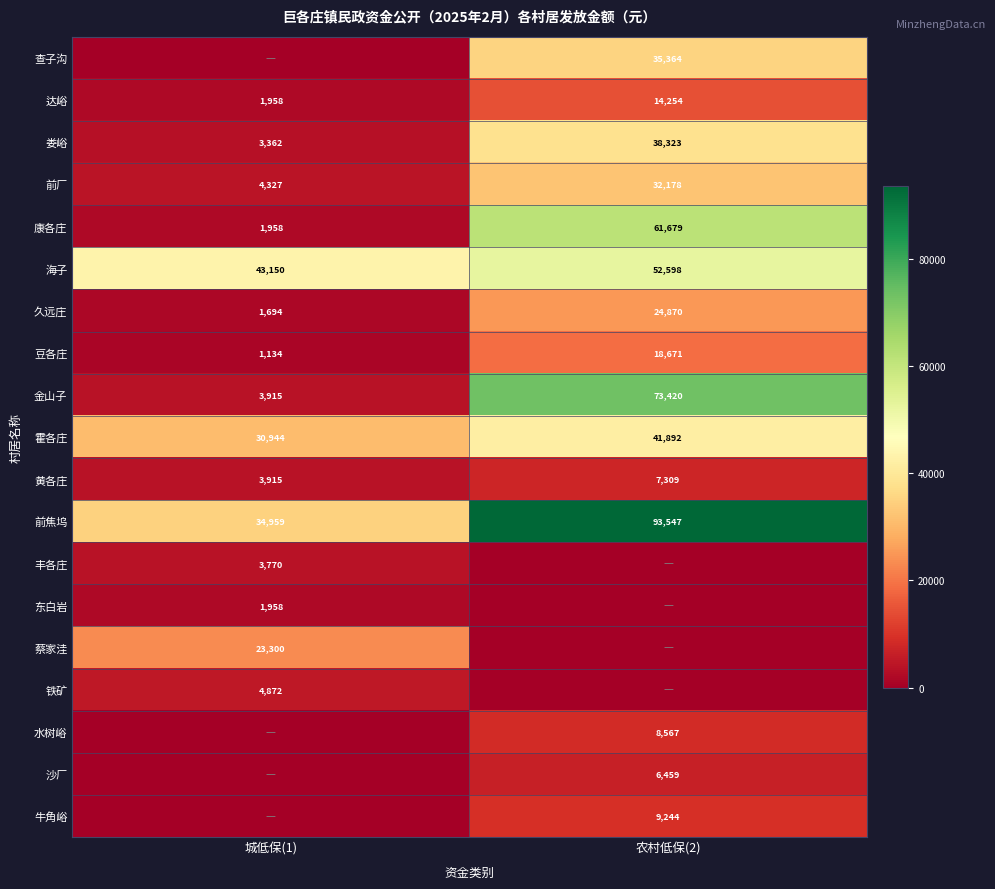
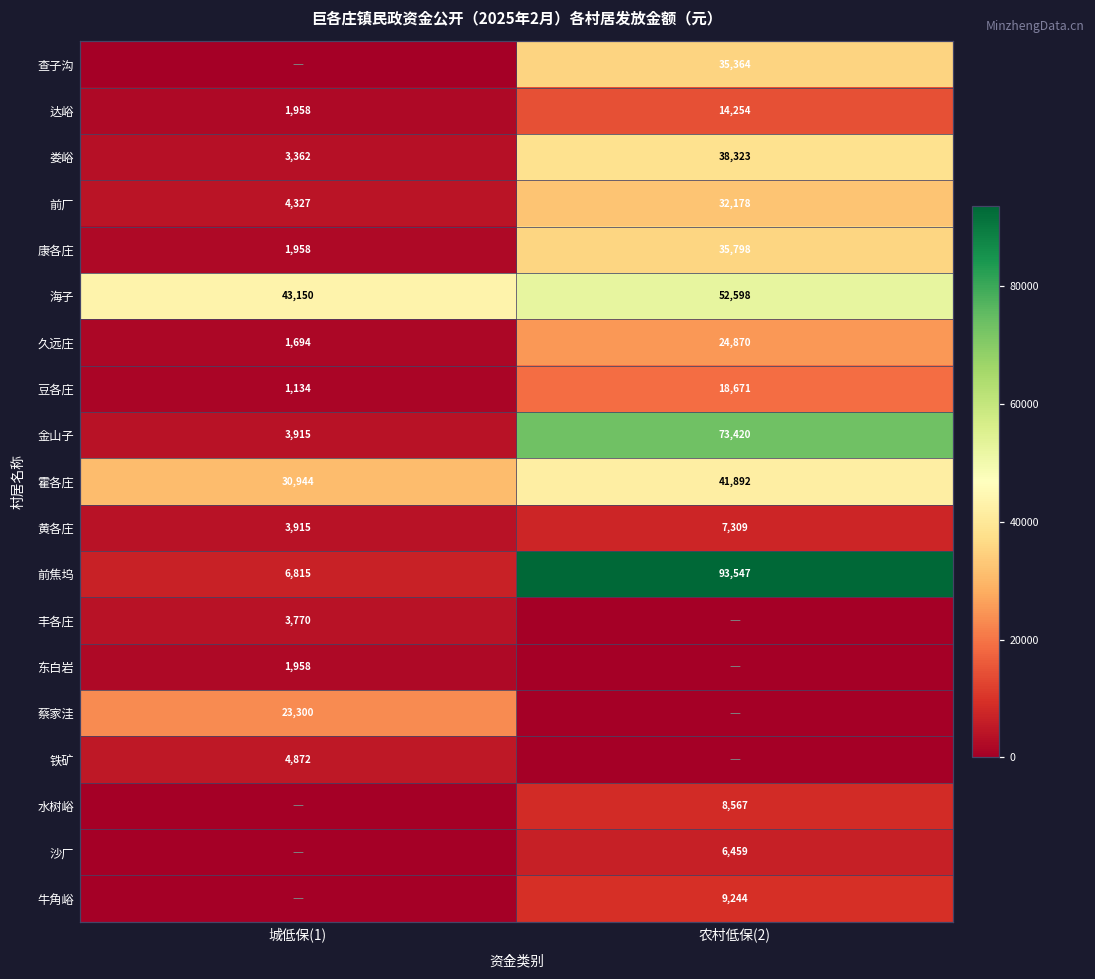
康各庄, 农村低保(2): 61,679 -> 35,798
前焦坞, 城低保(1): 34,959 -> 6,815
